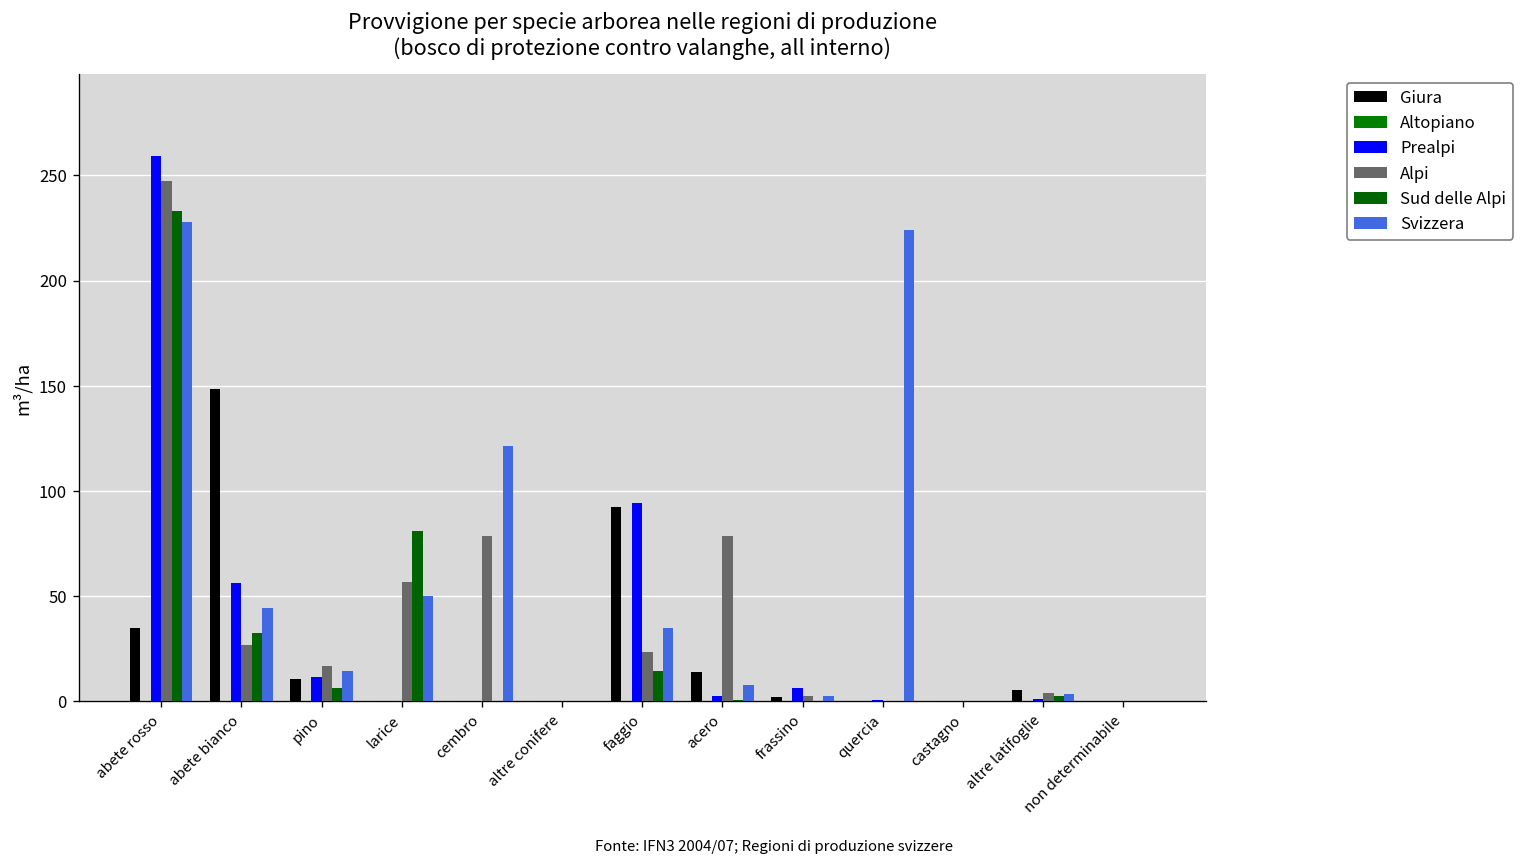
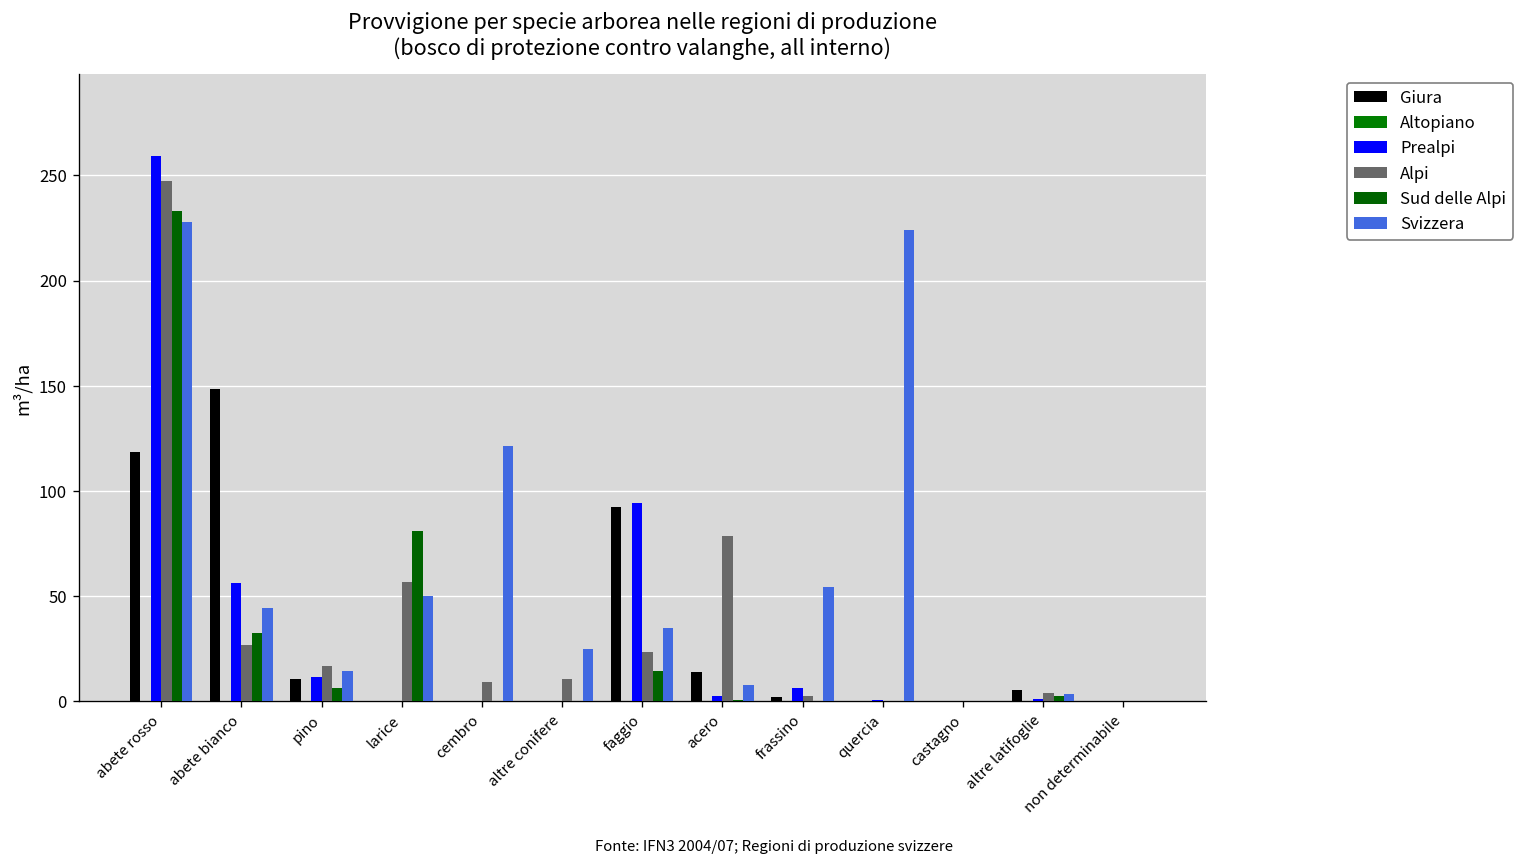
Giura, abete rosso: 35 -> 118
Alpi, cembro: 79 -> 9
Alpi, altre conifere: 0 -> 11
Svizzera, altre conifere: 0 -> 25
Svizzera, frassino: 3 -> 54
